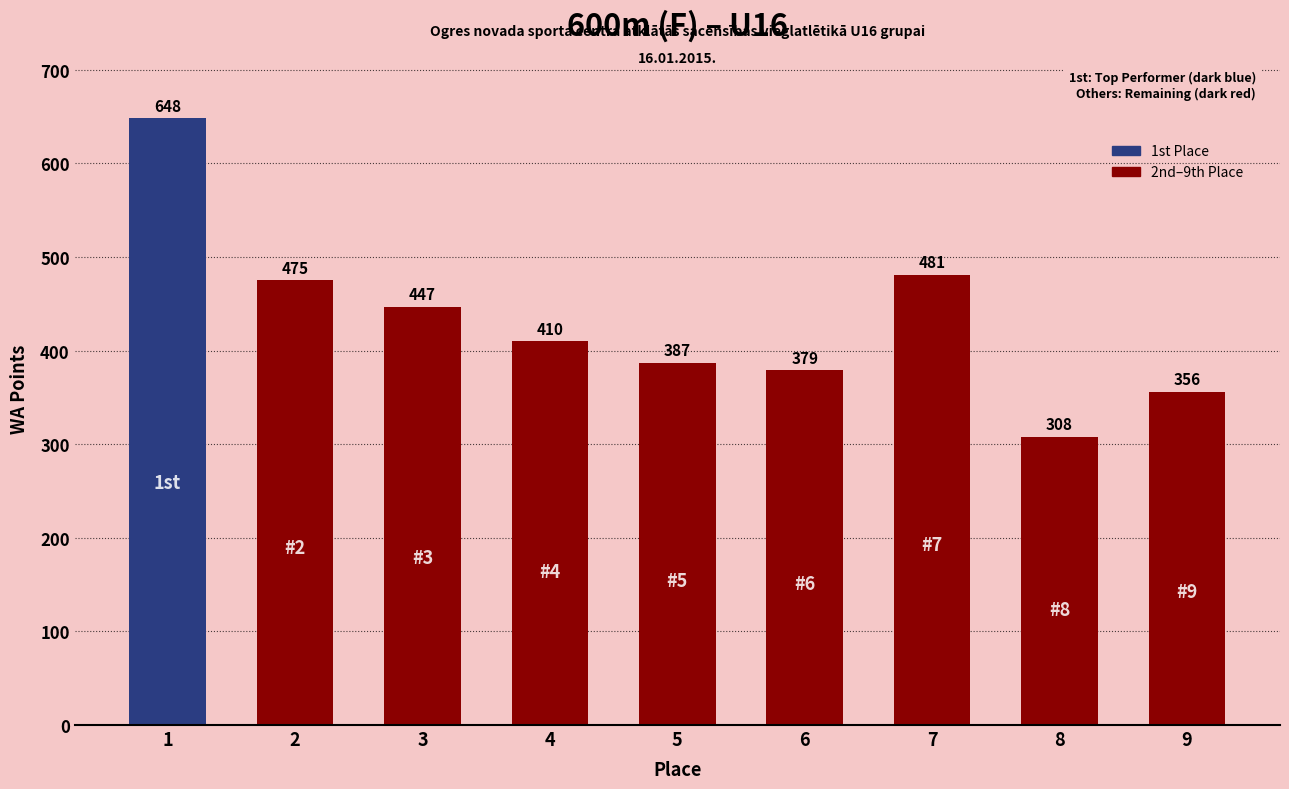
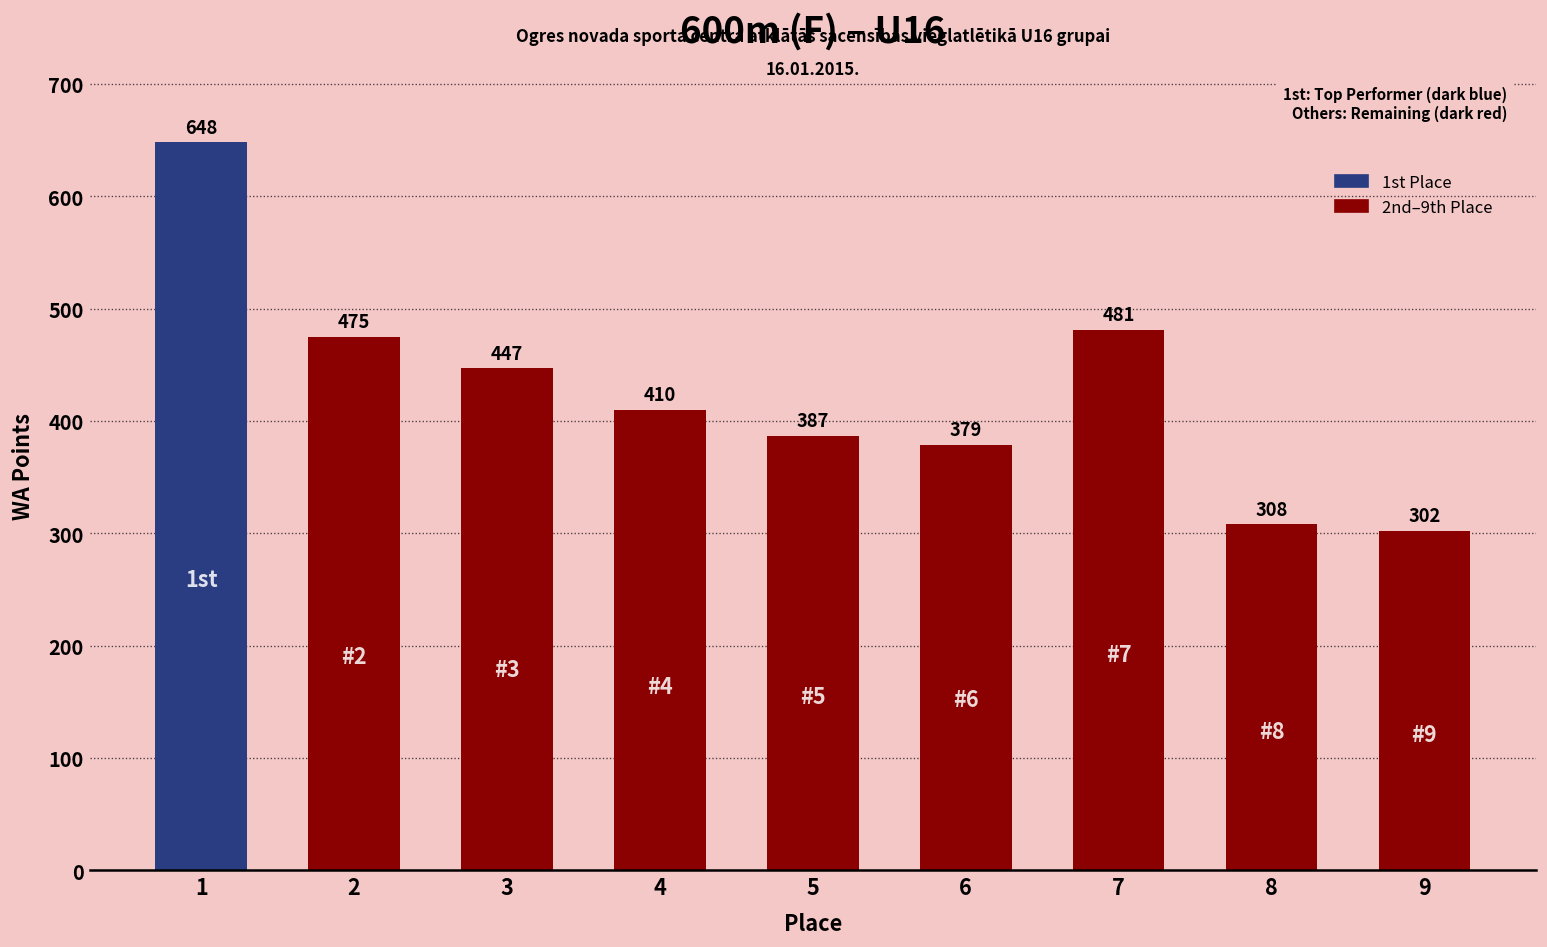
9: 356 -> 302
